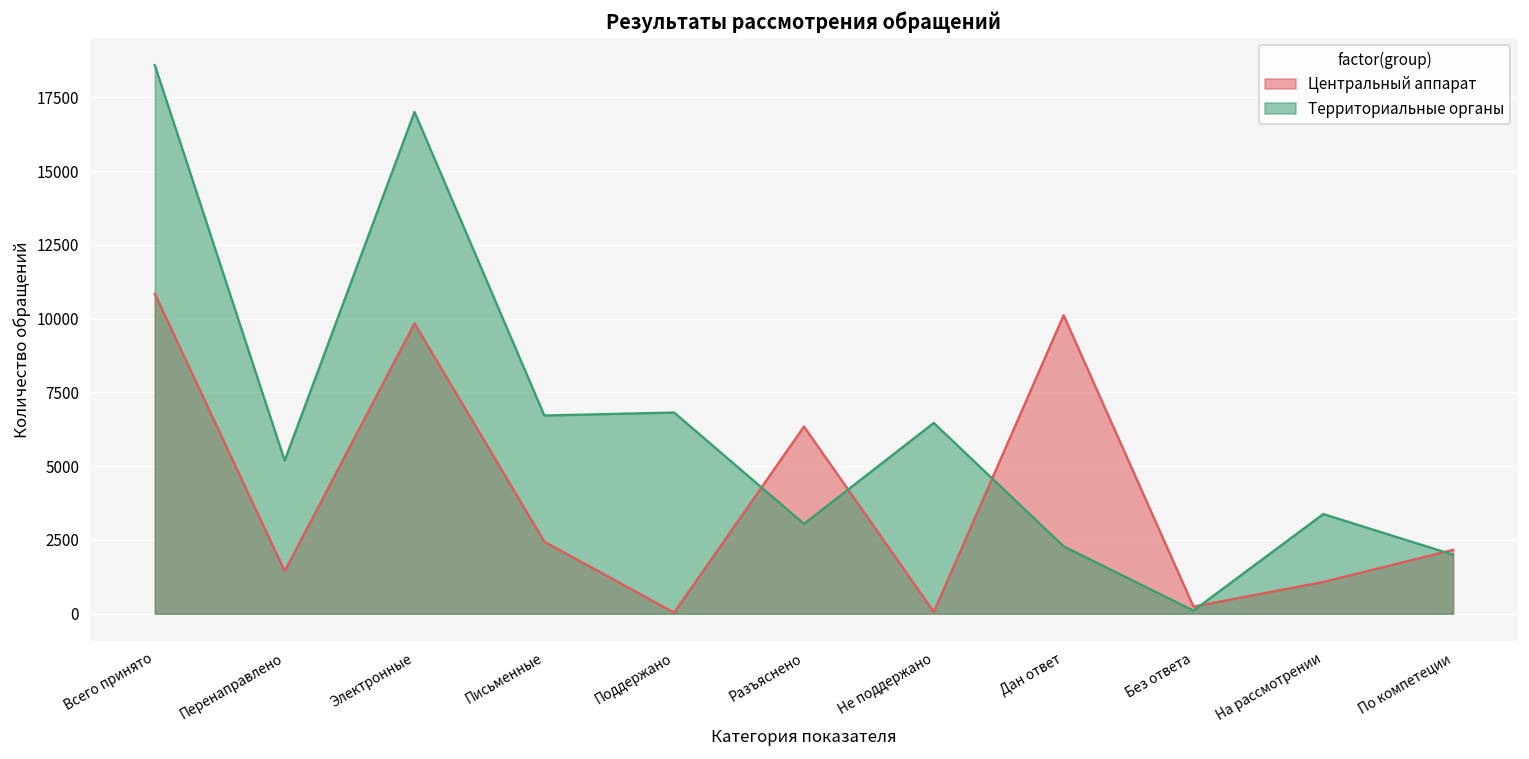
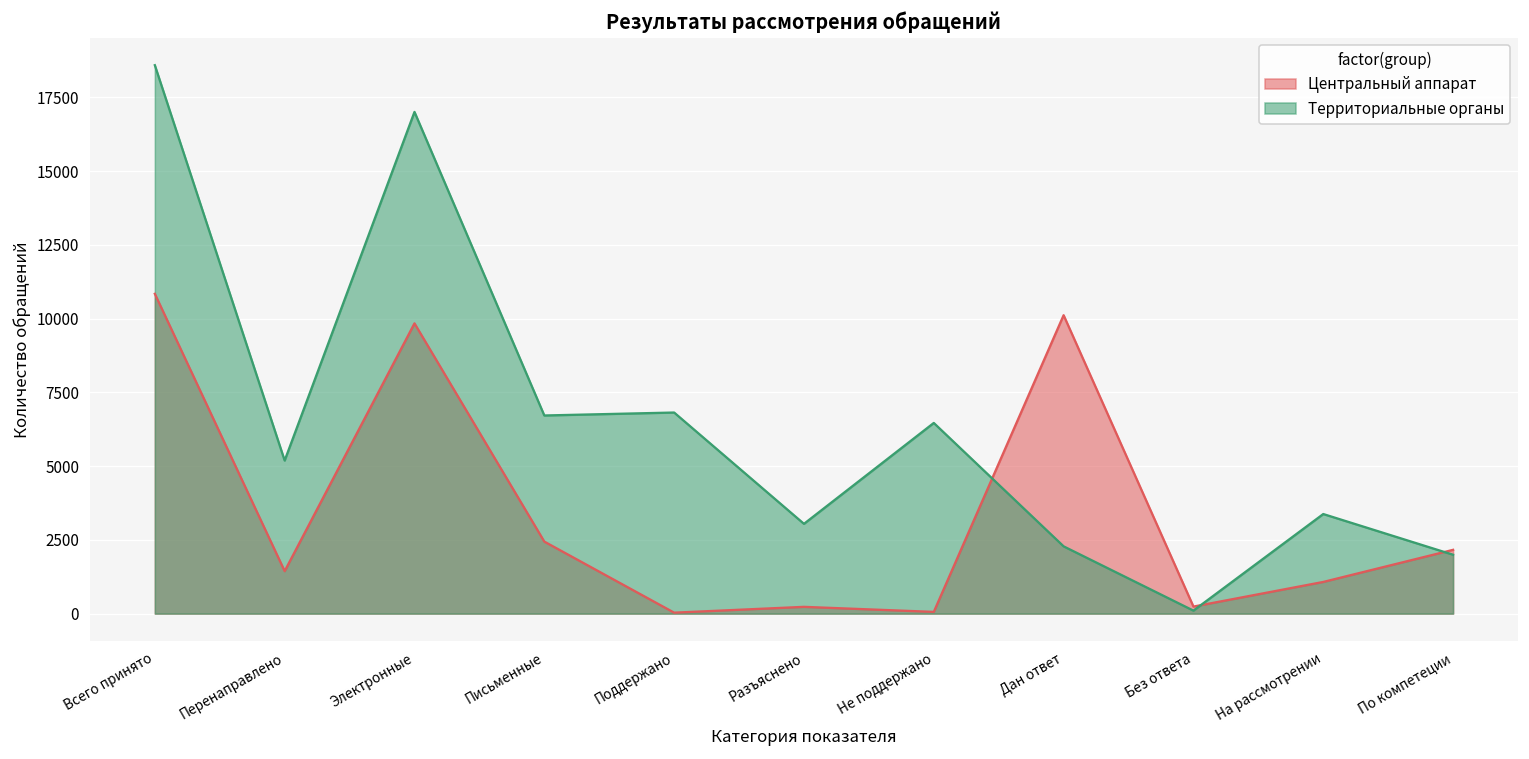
Центральный аппарат, Разъяснено: 6300 -> 200
